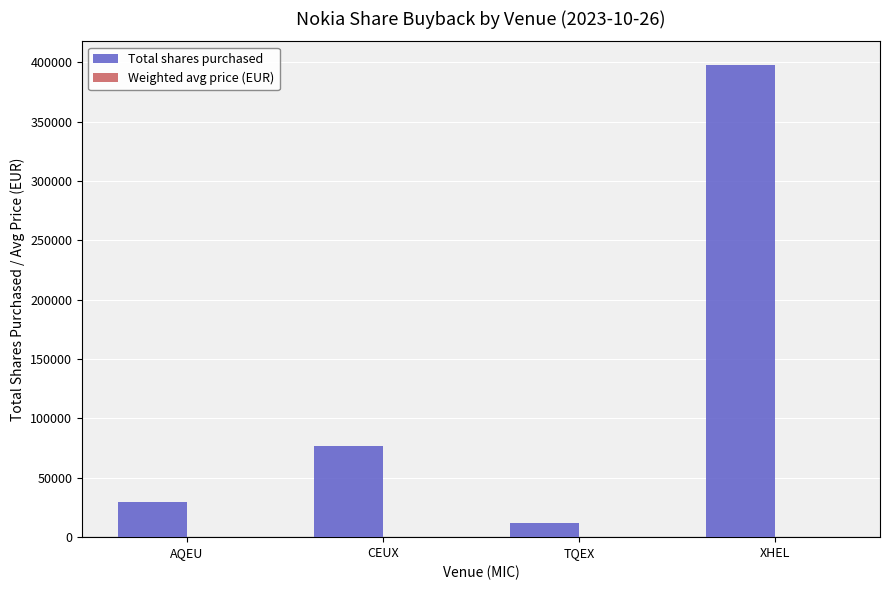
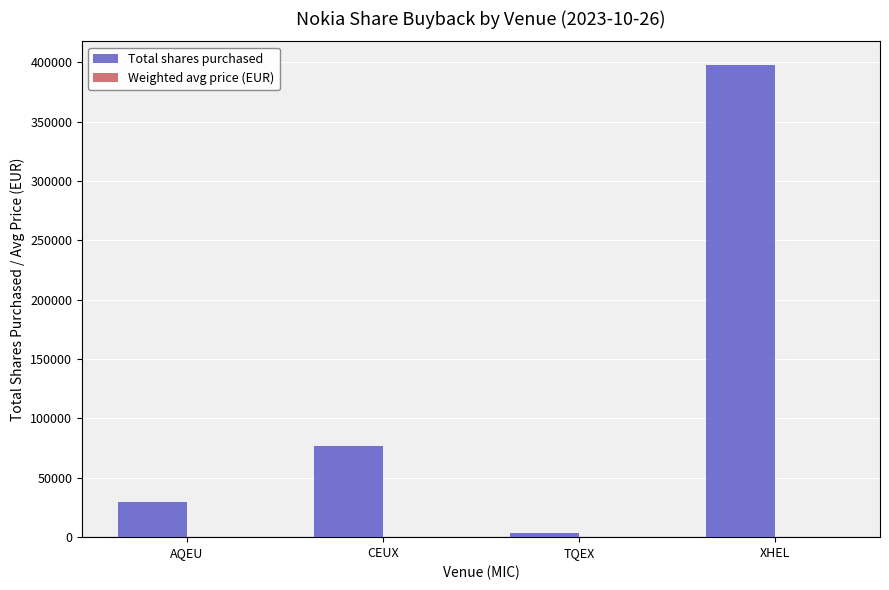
Total shares purchased, TQEX: 12000 -> 4000
